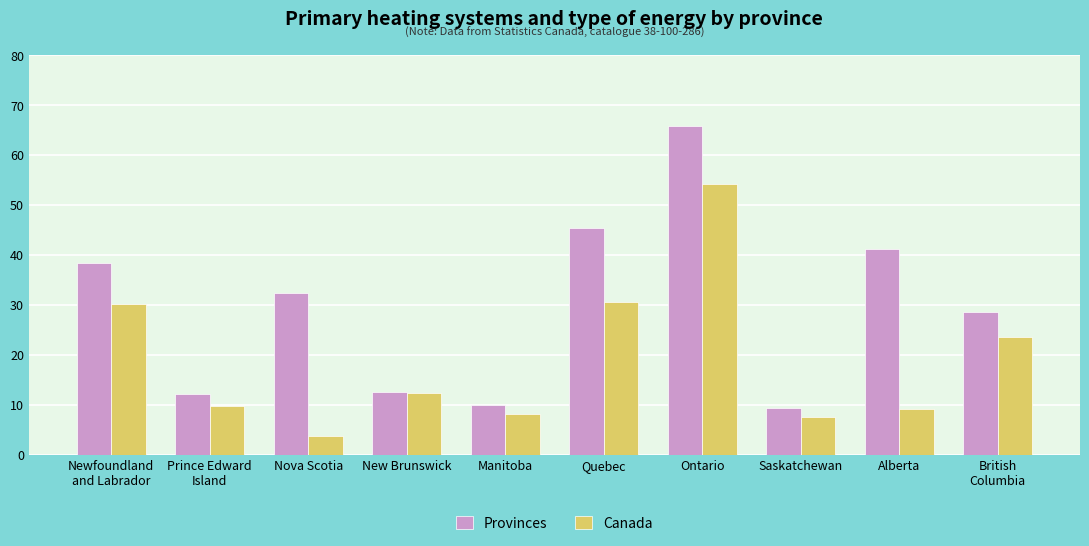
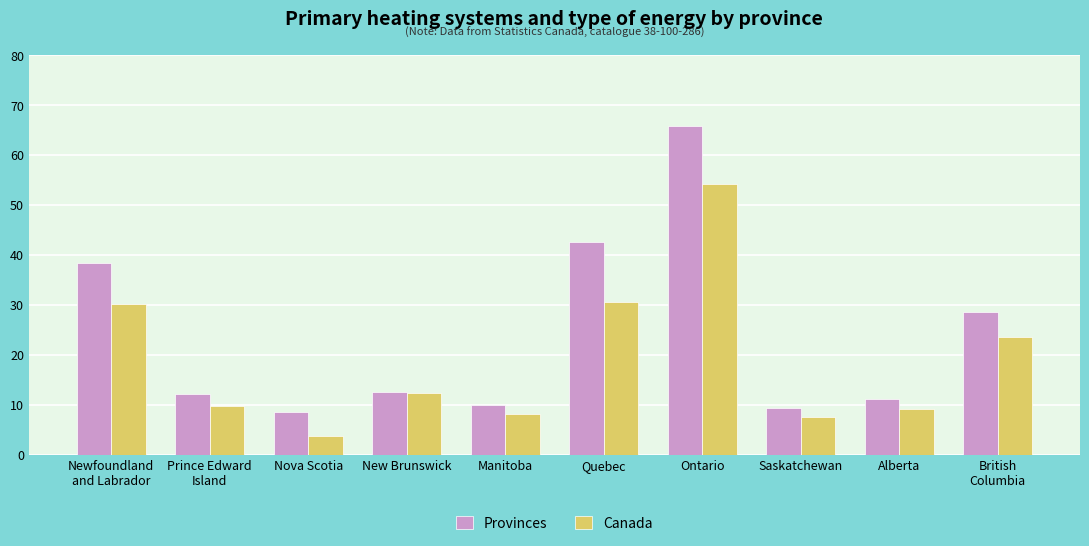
Provinces, Nova Scotia: 32 -> 9
Provinces, Quebec: 46 -> 43
Provinces, Alberta: 41 -> 11
